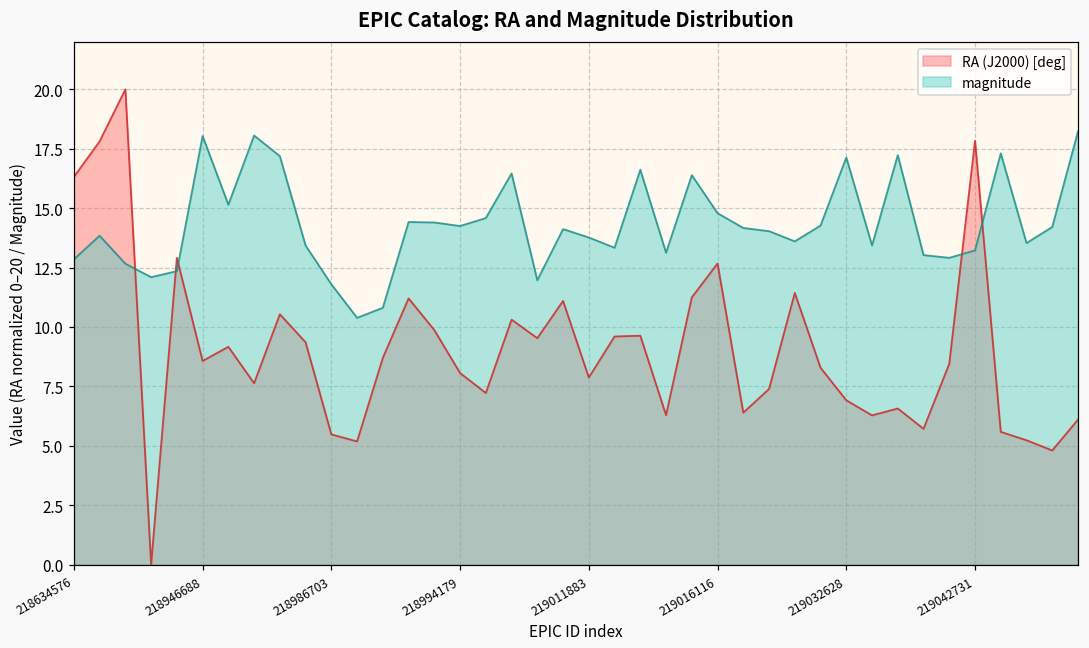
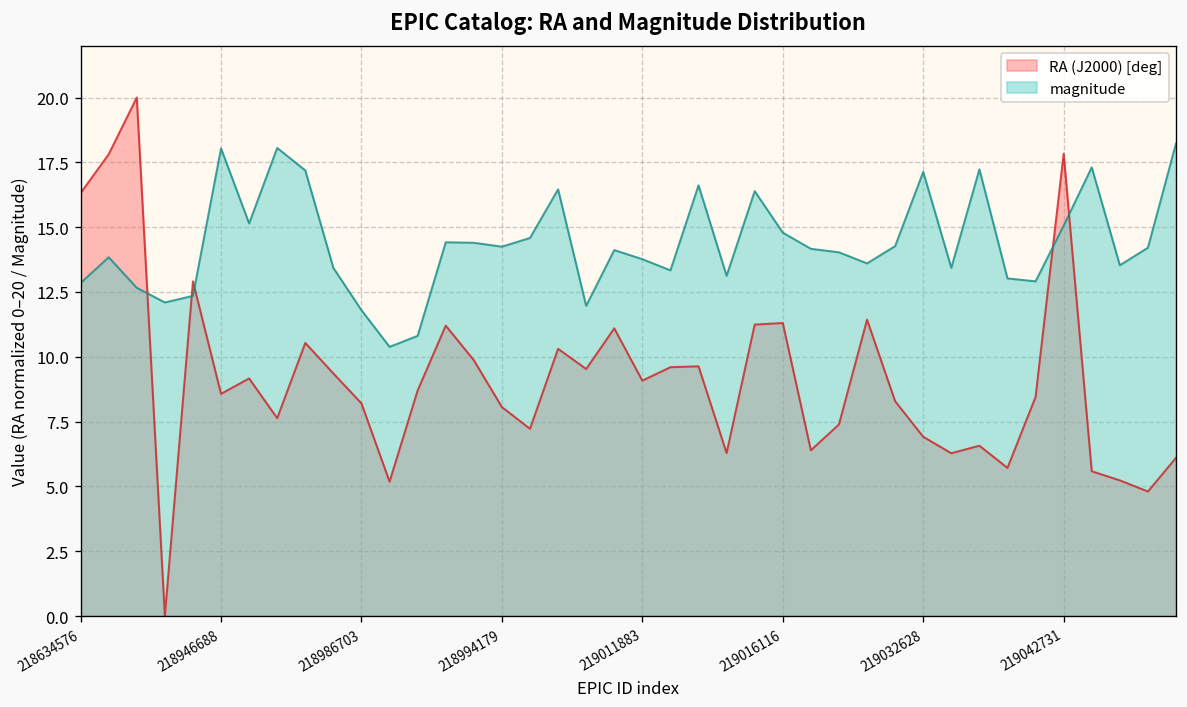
RA (J2000) [deg], 218986703: 5.5 -> 8.2
RA (J2000) [deg], 219011883: 7.9 -> 9.1
RA (J2000) [deg], 219016116: 12.7 -> 11.3
magnitude, 219042731: 13.2 -> 15.1
